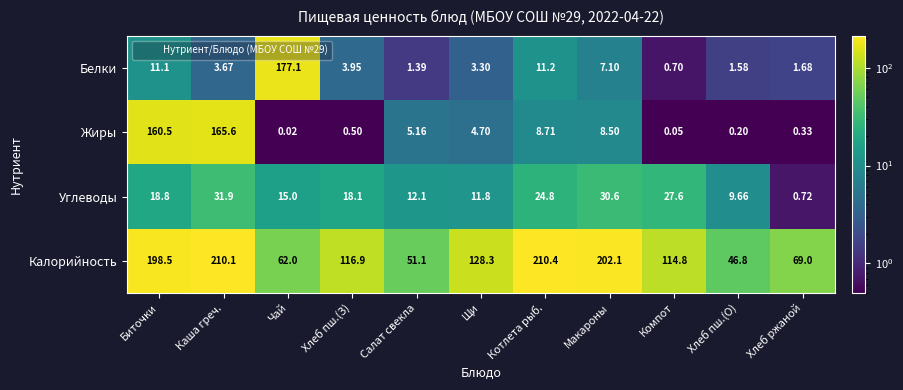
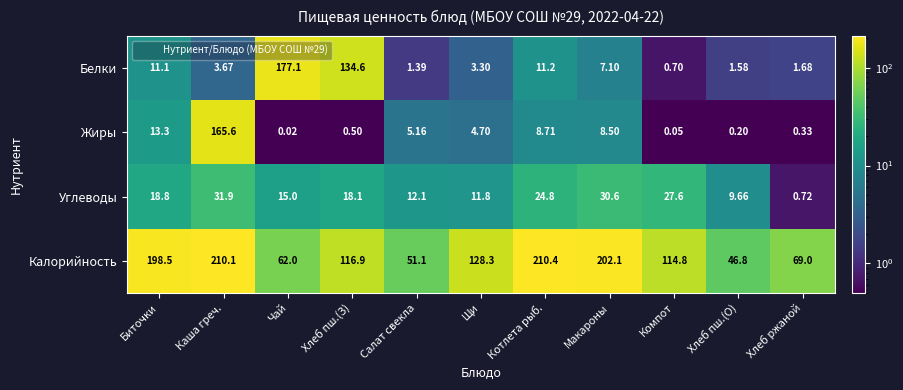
Белки, Хлеб пш.(З): 3.95 -> 134.6
Жиры, Биточки: 160.5 -> 13.3
